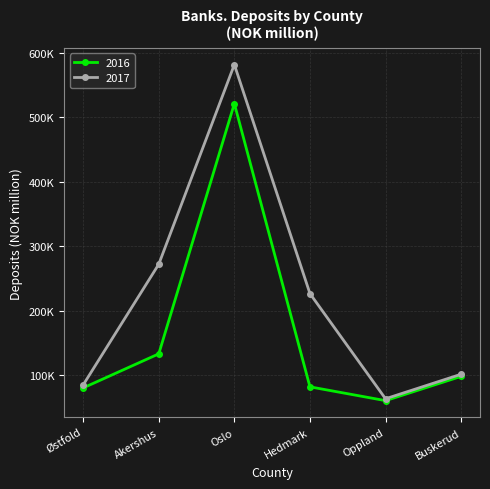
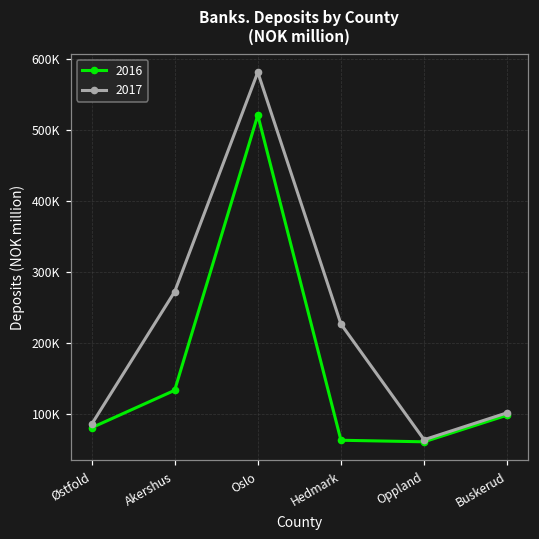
2016, Hedmark: 80000 -> 60000
